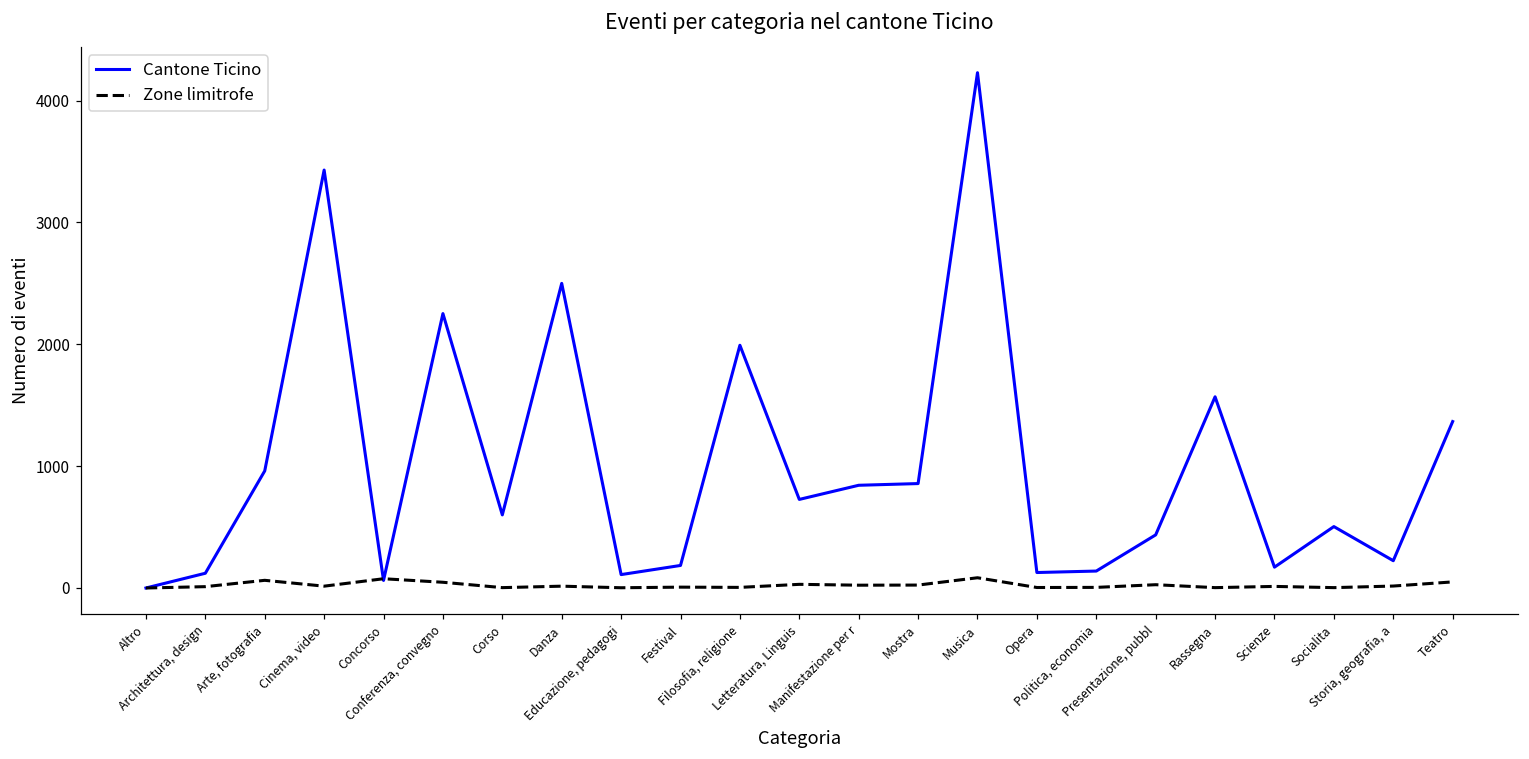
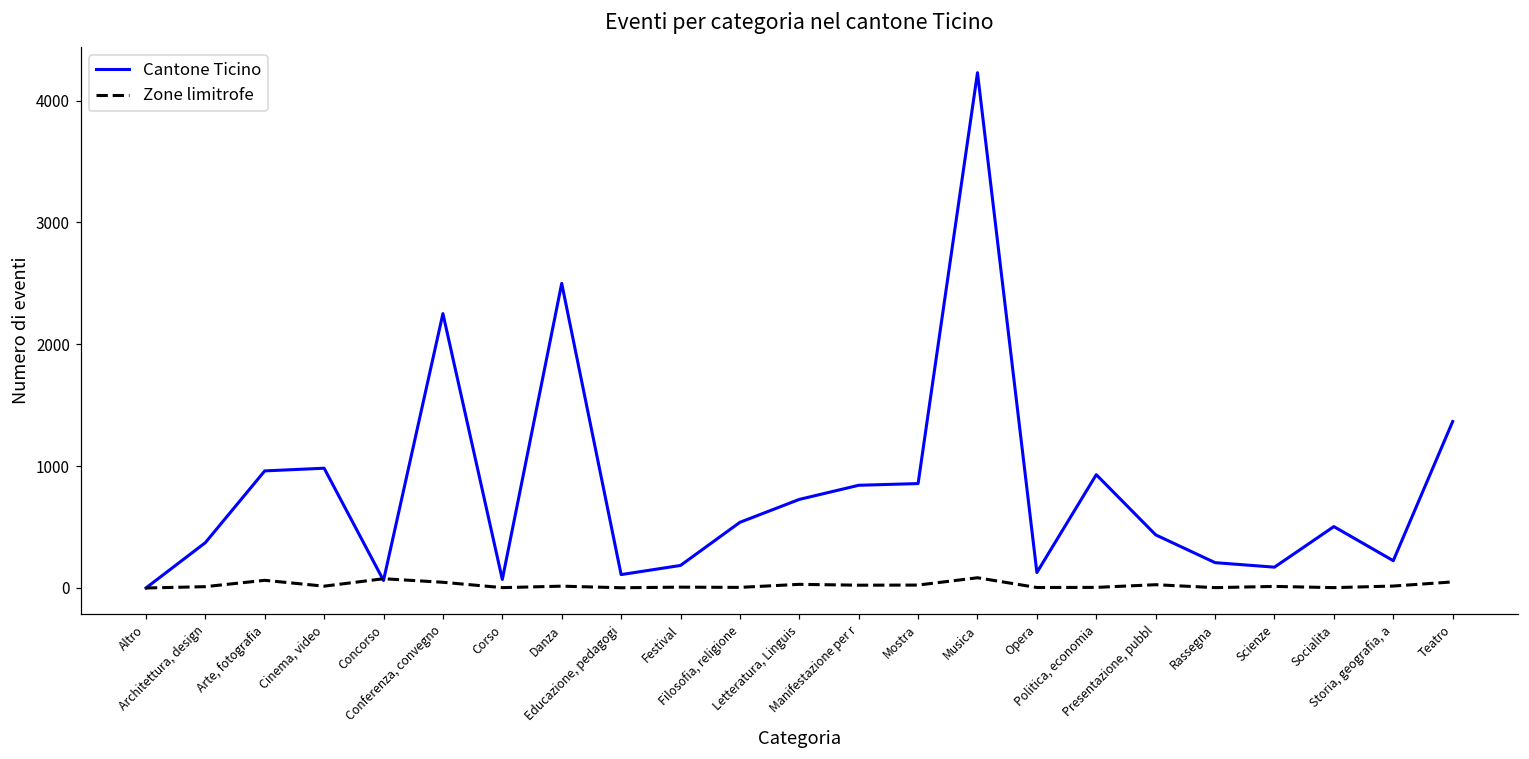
Cantone Ticino, Architettura, design: 120 -> 370
Cantone Ticino, Cinema, video: 3430 -> 980
Cantone Ticino, Corso: 600 -> 70
Cantone Ticino, Filosofia, religione: 1990 -> 540
Cantone Ticino, Politica, economia: 140 -> 930
Cantone Ticino, Rassegna: 1570 -> 210
